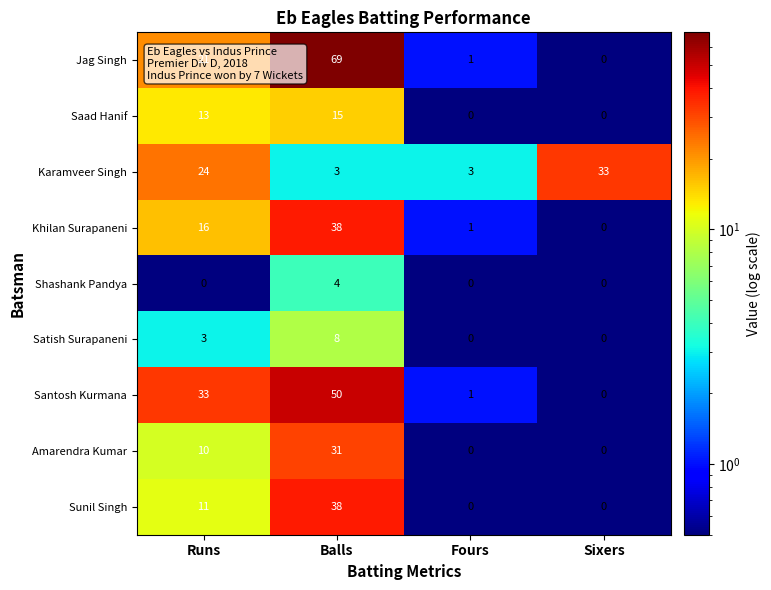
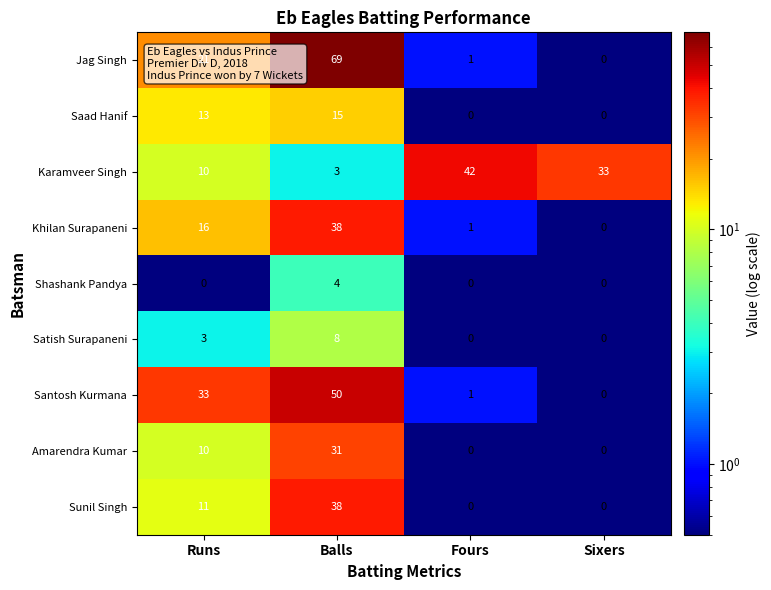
Karamveer Singh, Runs: 24 -> 10
Karamveer Singh, Fours: 3 -> 42
